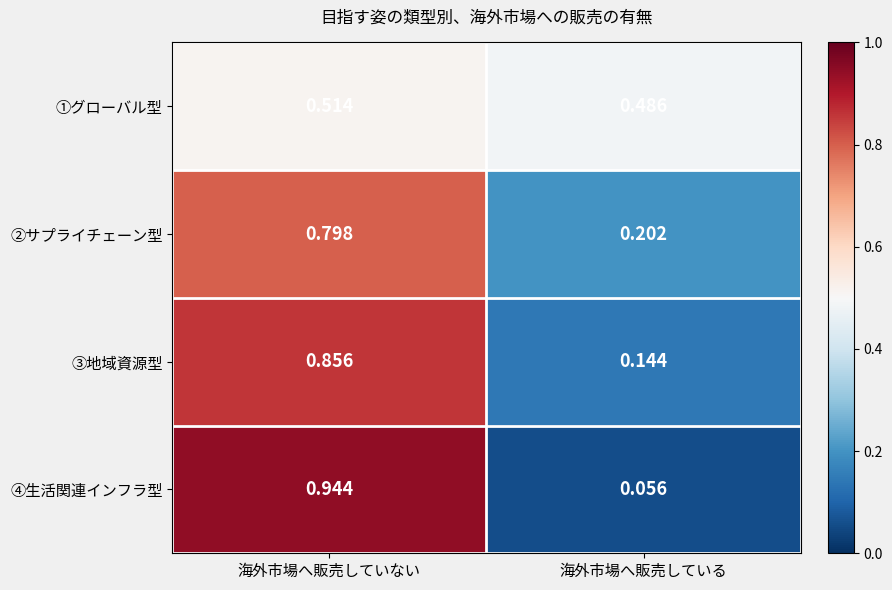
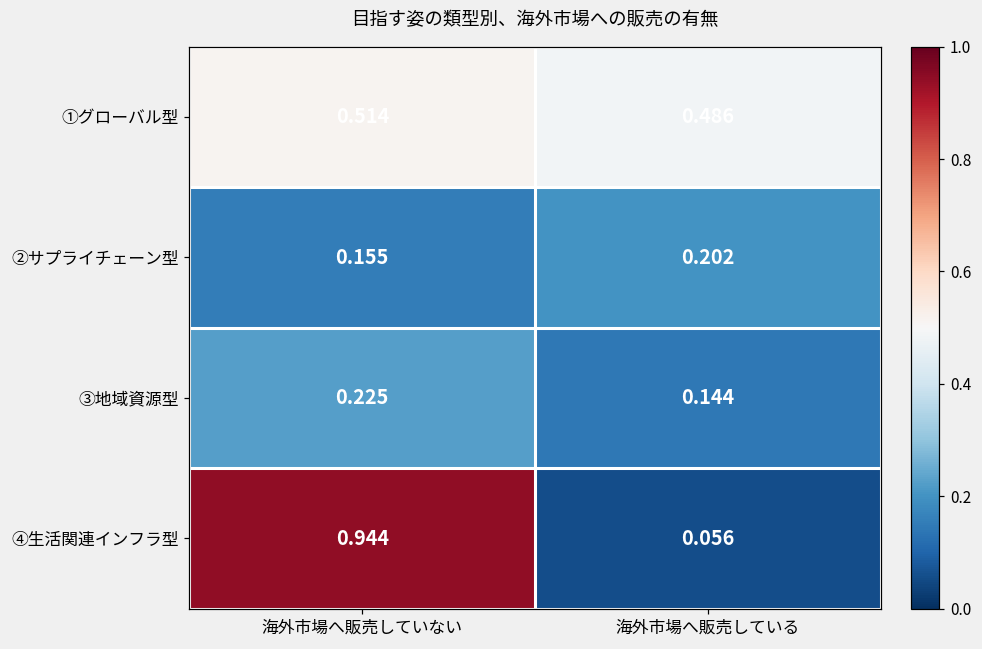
②サプライチェーン型, 海外市場へ販売していない: 0.798 -> 0.155
③地域資源型, 海外市場へ販売していない: 0.856 -> 0.225
